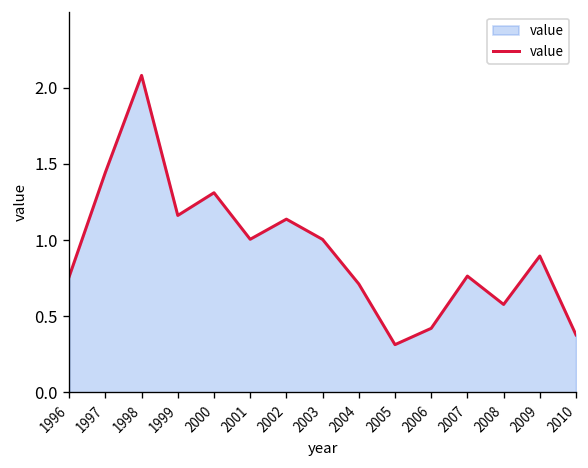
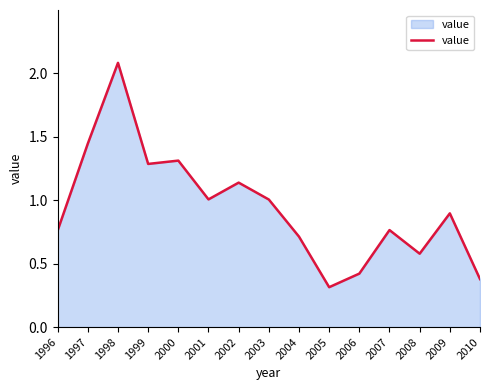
1999: 1.16 -> 1.29
